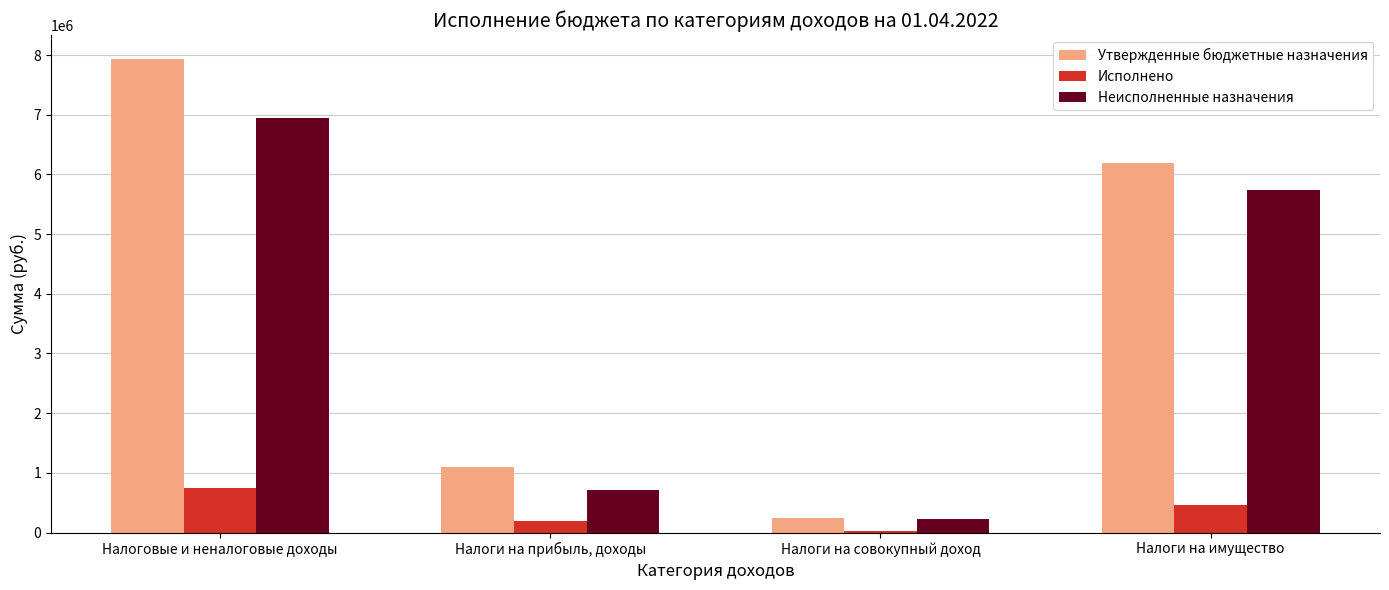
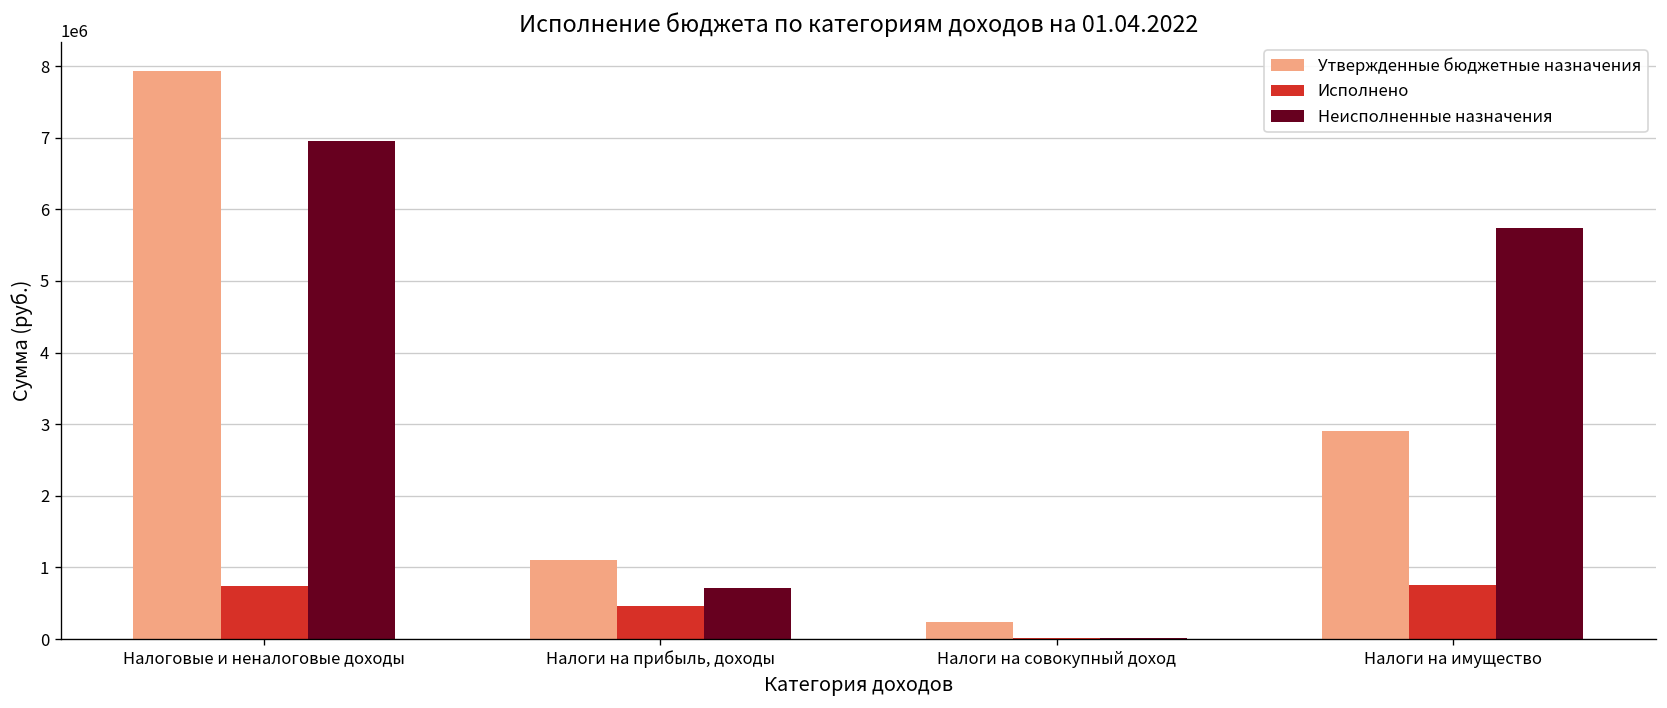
Исполнено, Налоги на прибыль, доходы: 200000 -> 500000
Неисполненные назначения, Налоги на совокупный доход: 200000 -> 0
Утвержденные бюджетные назначения, Налоги на имущество: 6200000 -> 2900000
Исполнено, Налоги на имущество: 500000 -> 800000
